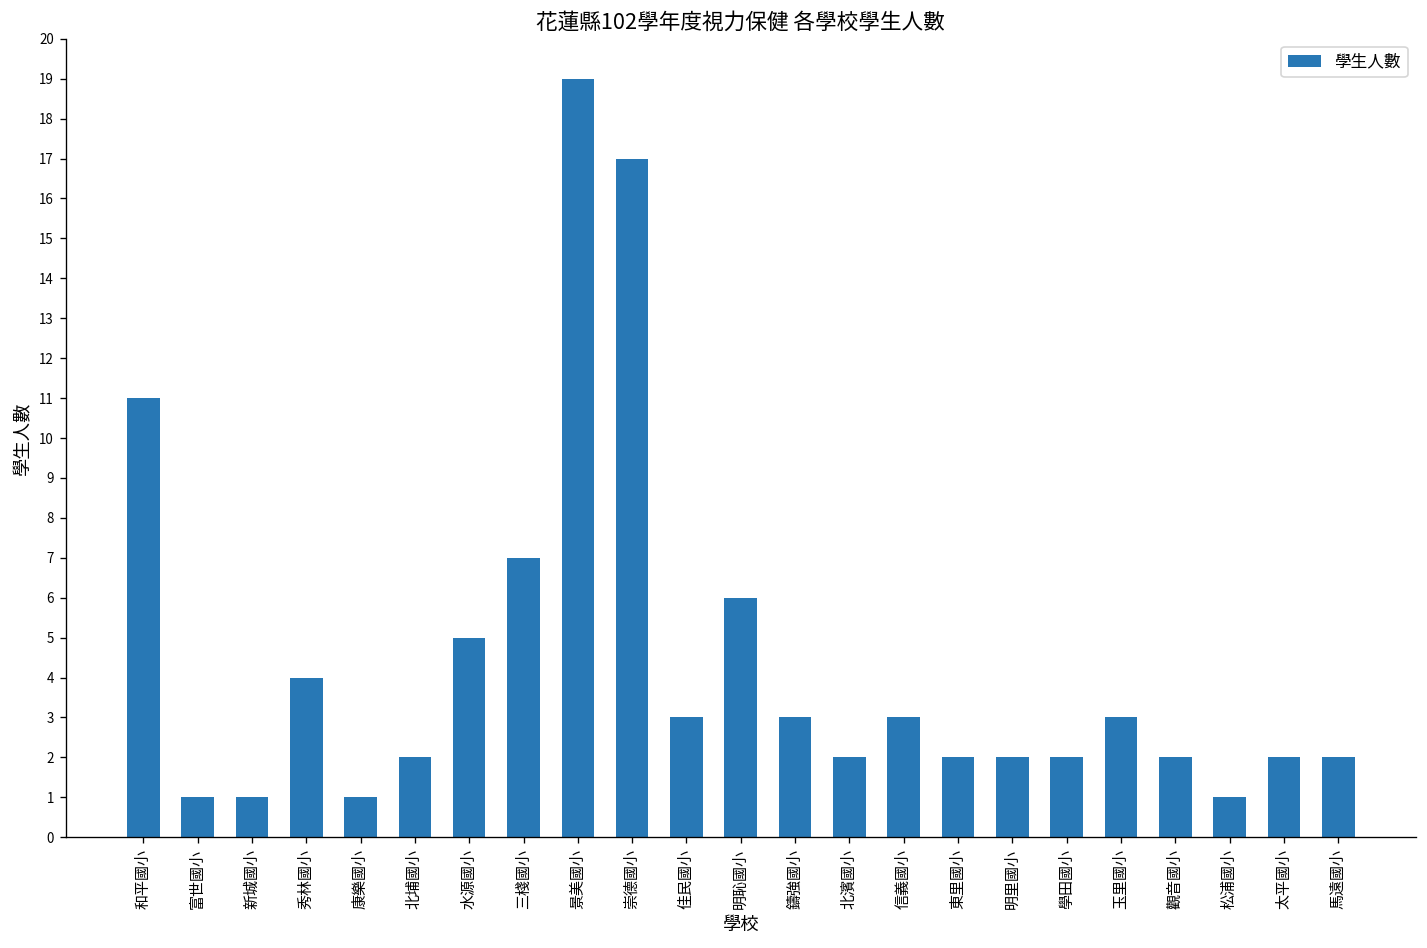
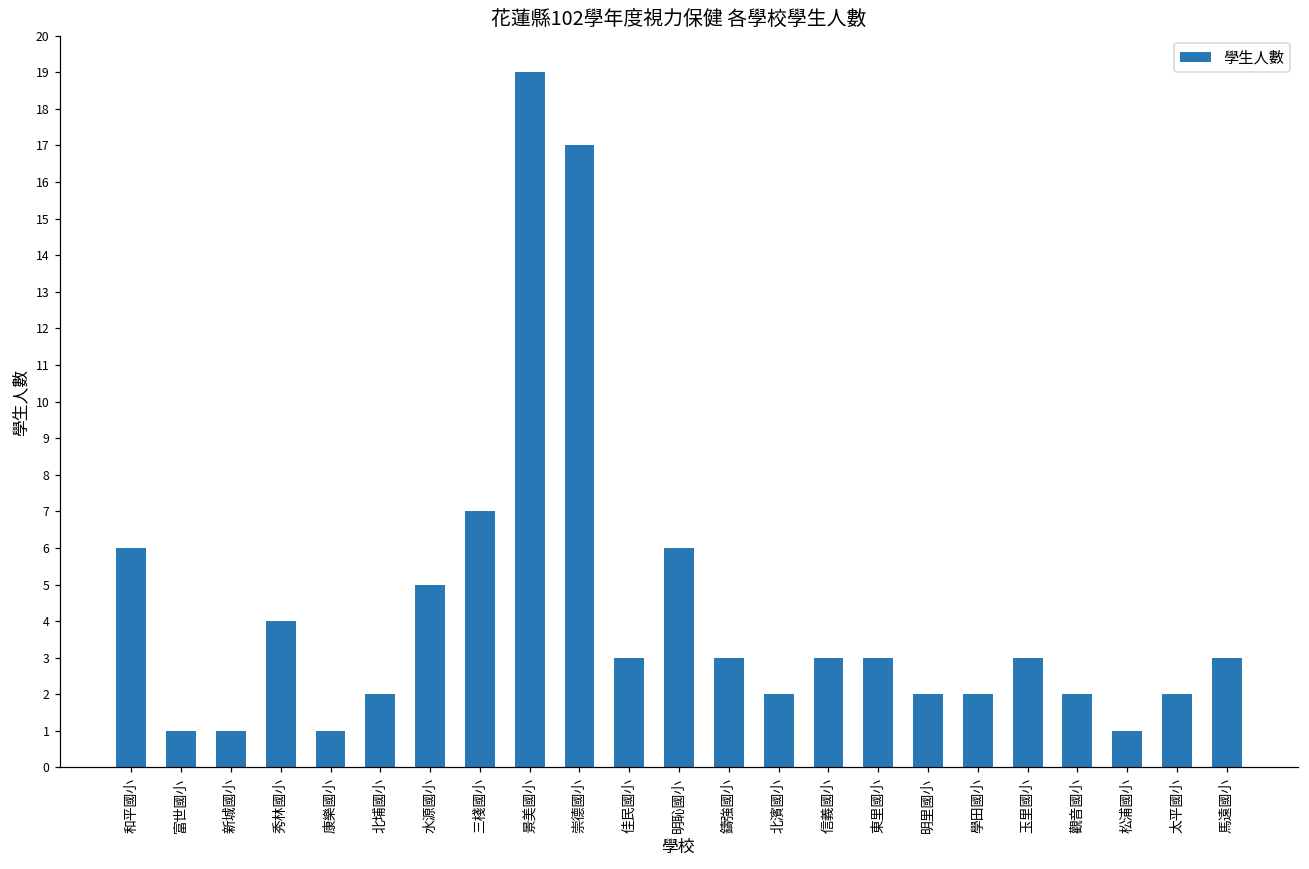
和平國小: 11 -> 6
東里國小: 2 -> 3
馬遠國小: 2 -> 3
